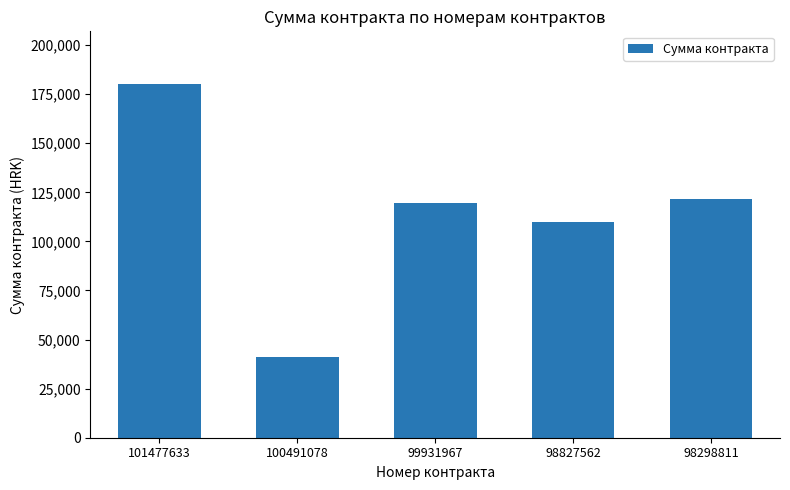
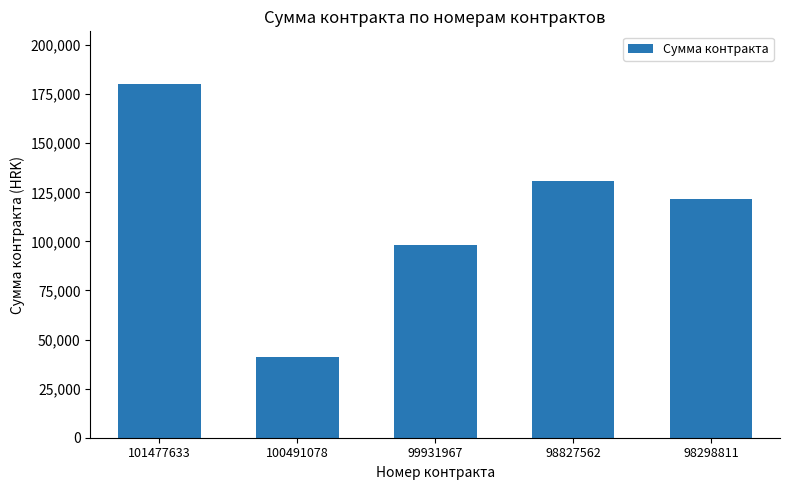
99931967: 119,000 -> 98,000
98827562: 110,000 -> 131,000
